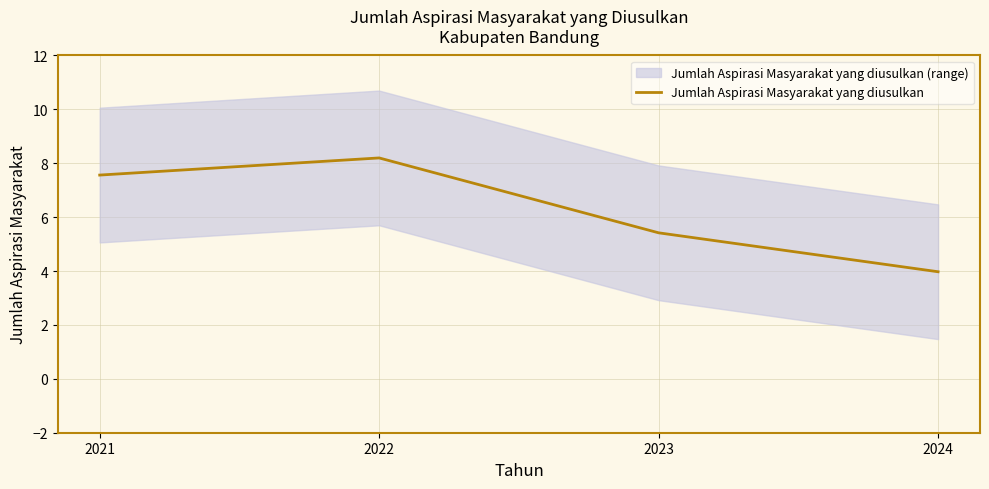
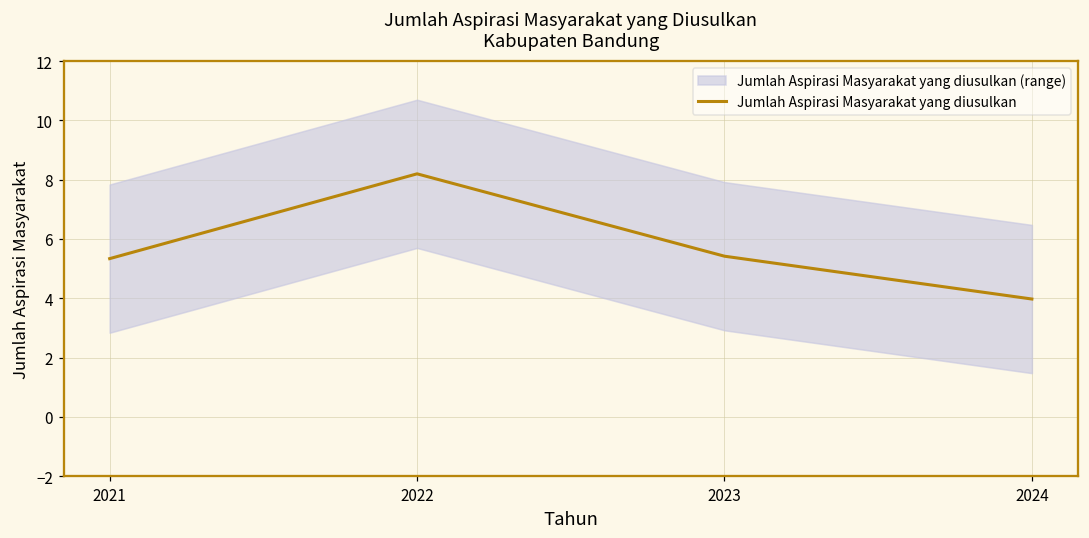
Jumlah Aspirasi Masyarakat yang diusulkan, 2021: 7.6 -> 5.3
